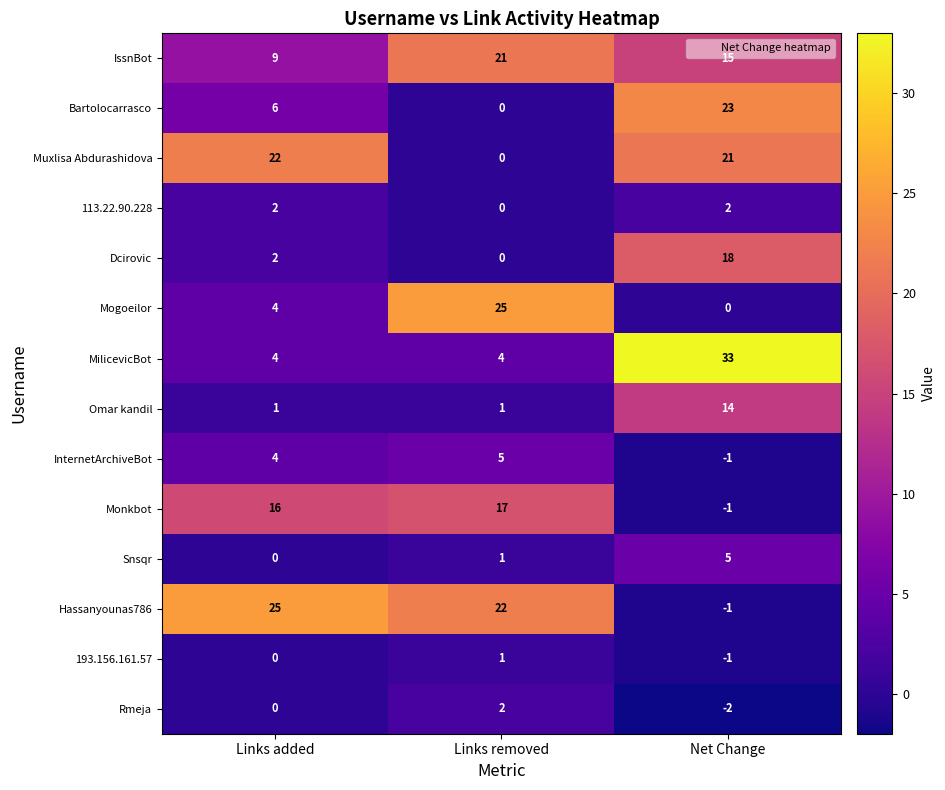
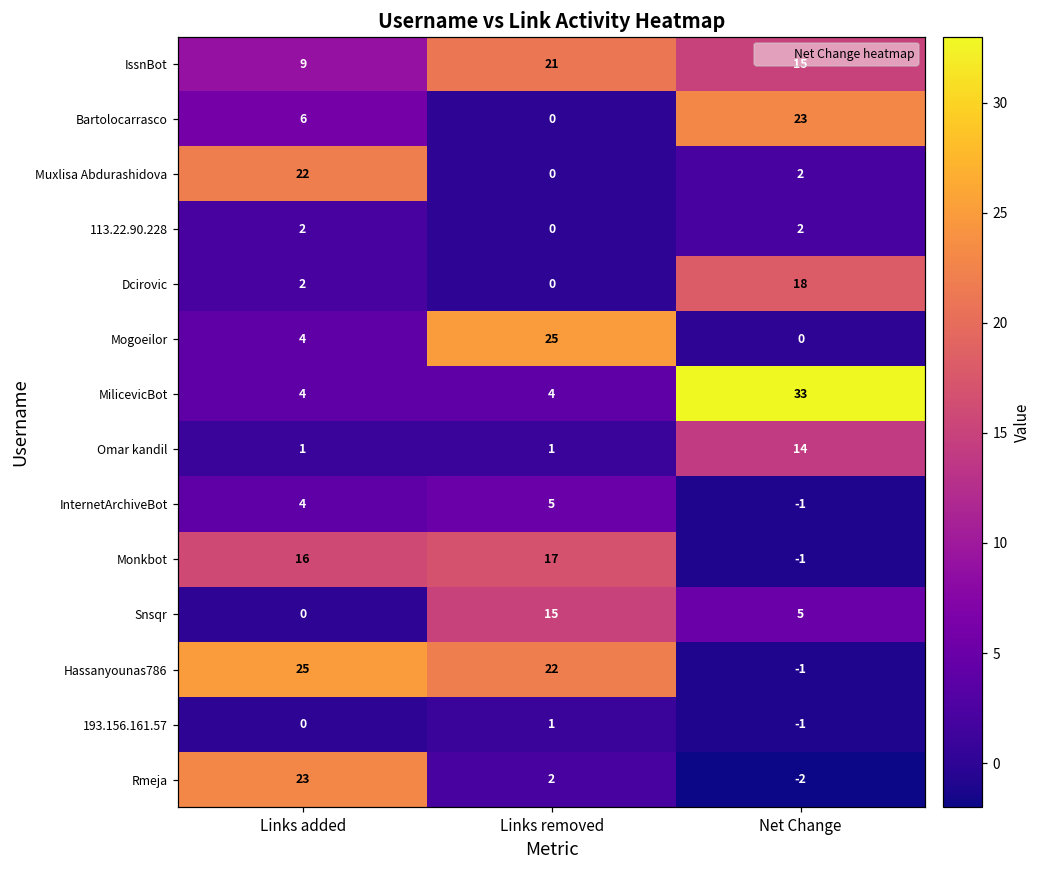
Muxlisa Abdurashidova, Net Change: 21 -> 2
Snsqr, Links removed: 1 -> 15
Rmeja, Links added: 0 -> 23
